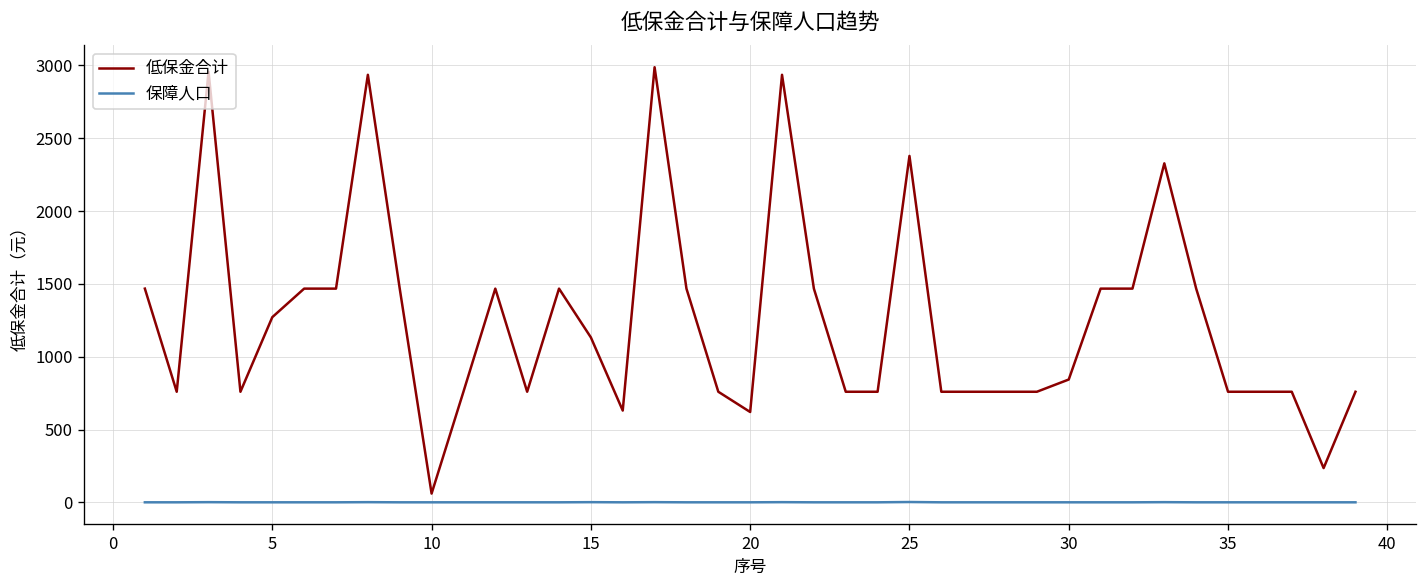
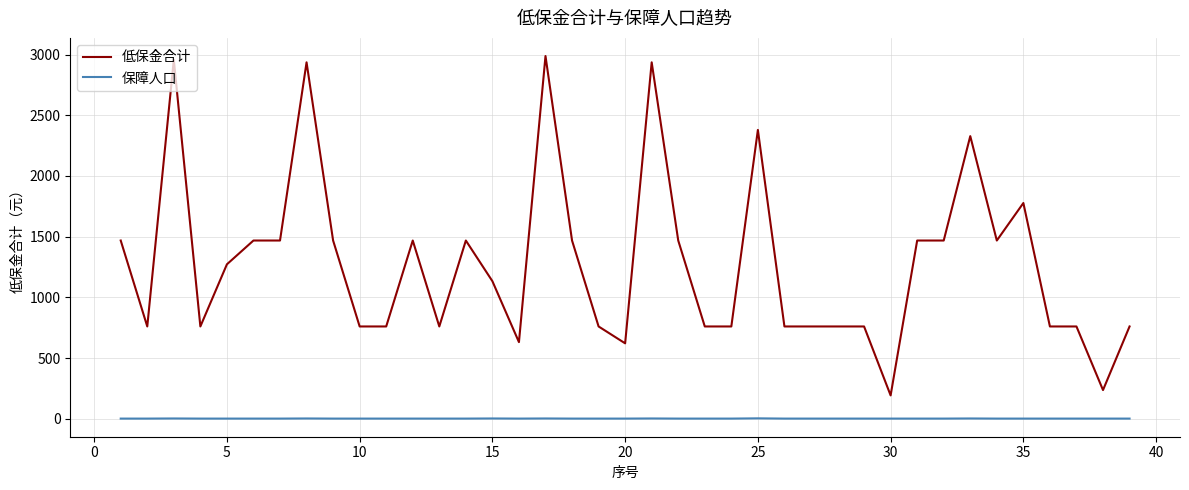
低保金合计, 10: 60 -> 760
低保金合计, 30: 840 -> 190
低保金合计, 35: 760 -> 1780
